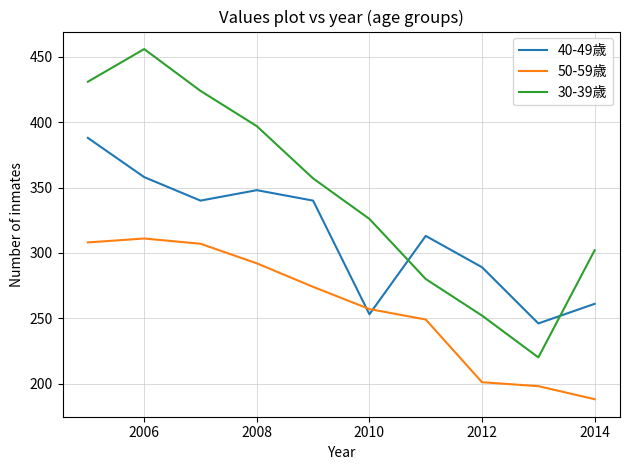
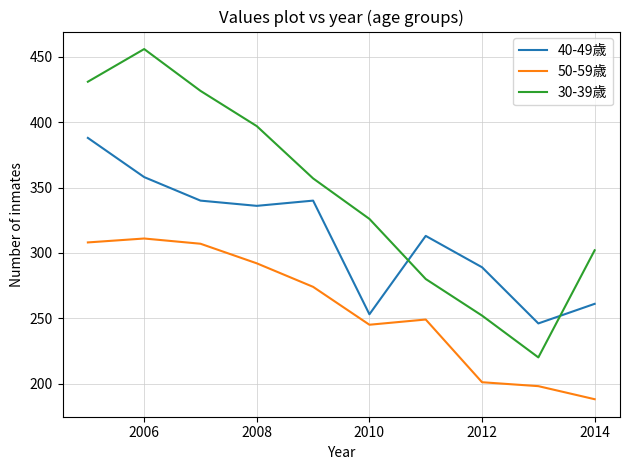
40-49歳, 2008: 348 -> 336
50-59歳, 2010: 257 -> 245
